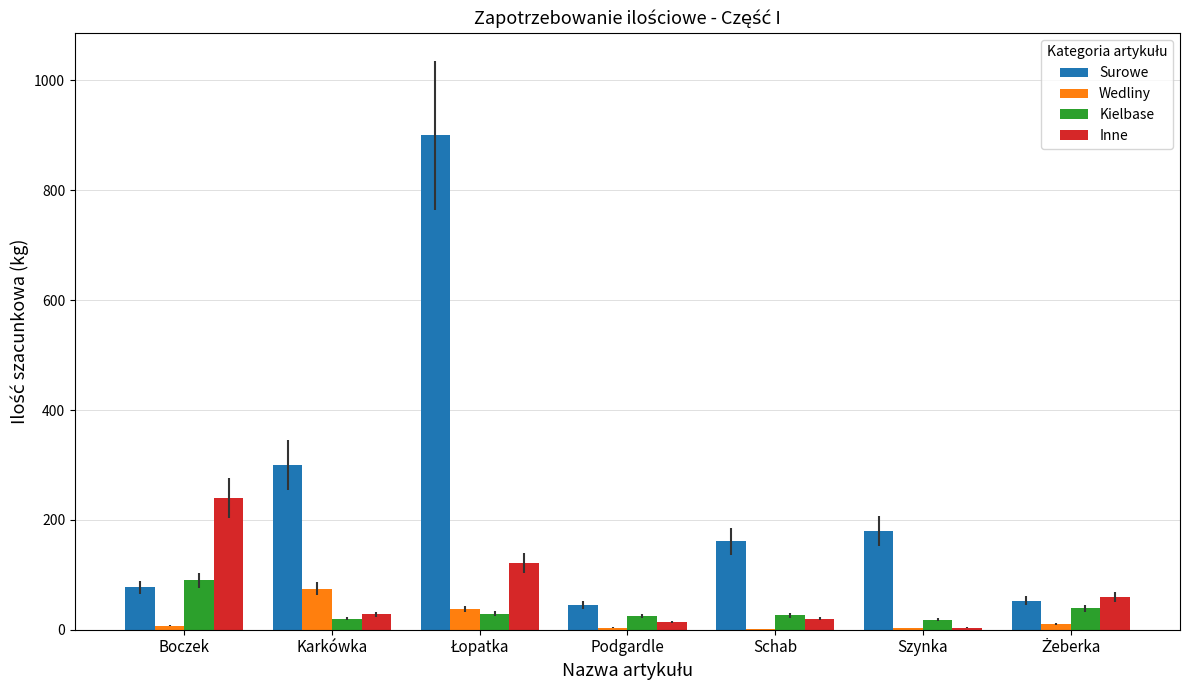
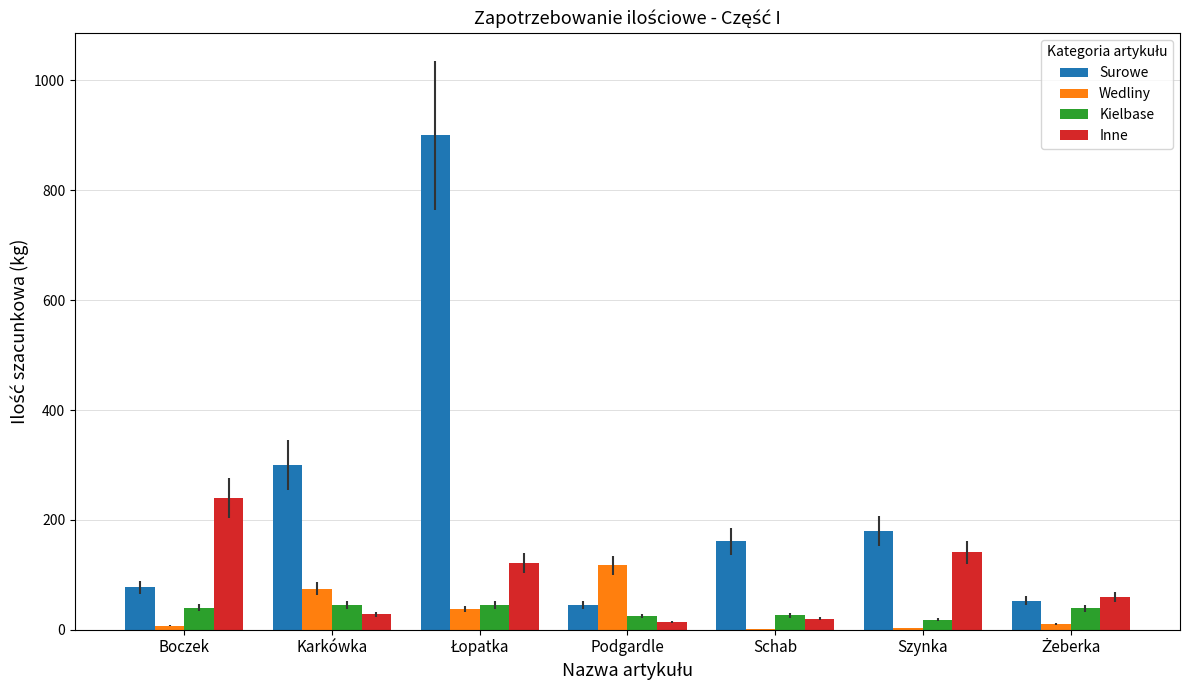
Kielbase, Boczek: 90 -> 40
Kielbase, Karkówka: 20 -> 50
Kielbase, Łopatka: 30 -> 50
Wedliny, Podgardle: 0 -> 120
Inne, Szynka: 0 -> 140
